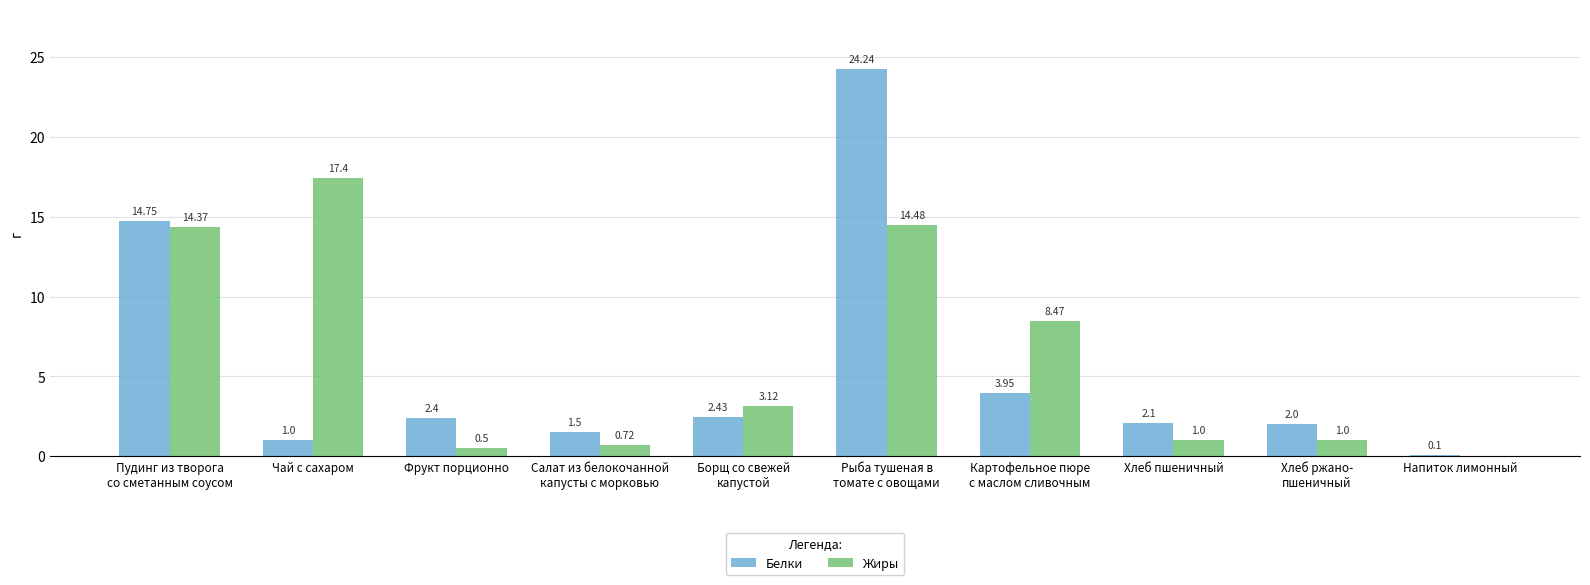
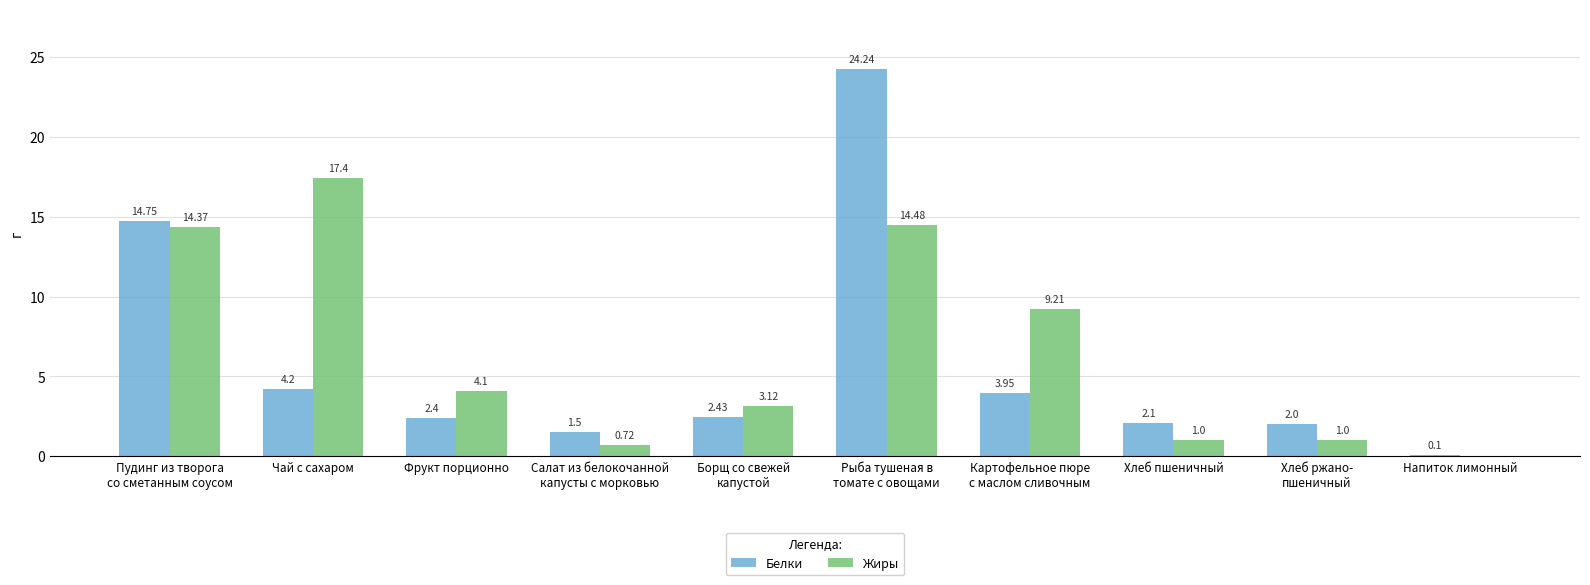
Белки, Чай с сахаром: 1.0 -> 4.2
Жиры, Фрукт порционно: 0.5 -> 4.1
Жиры, Картофельное пюре с маслом сливочным: 8.47 -> 9.21
